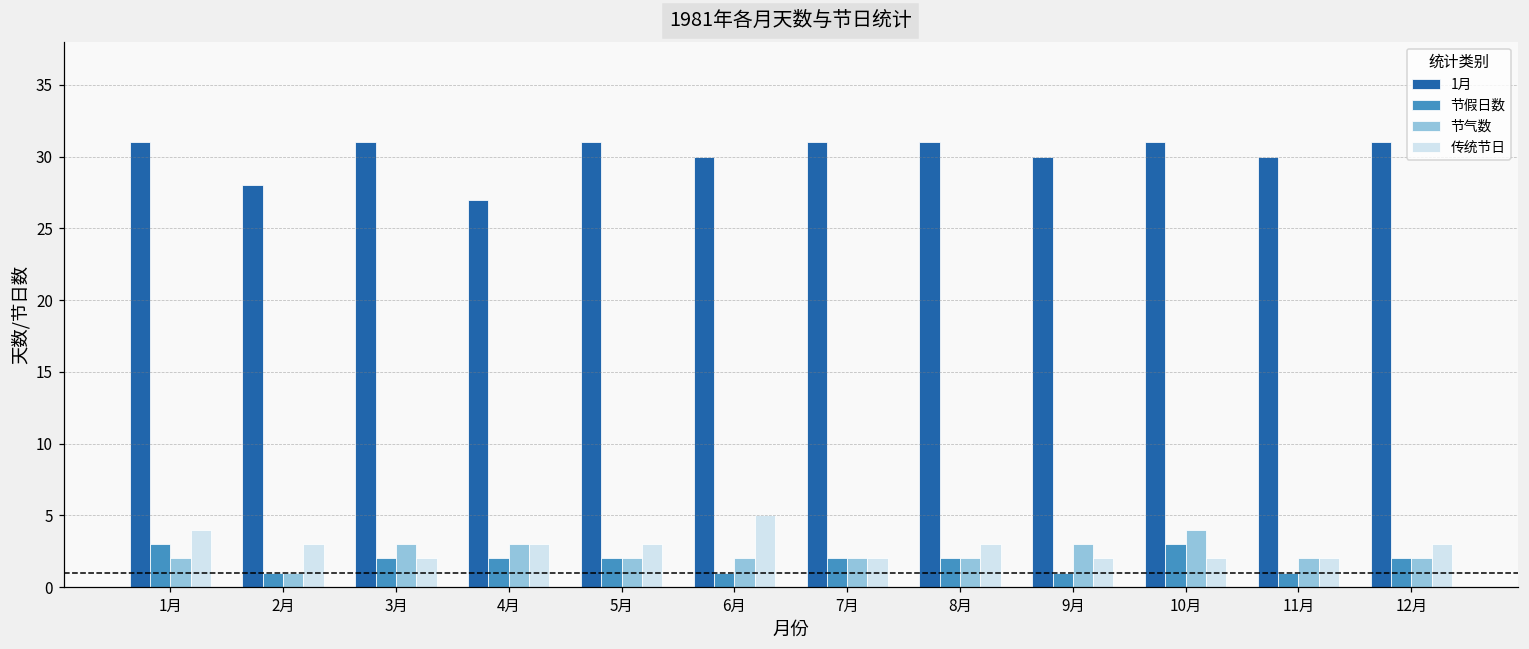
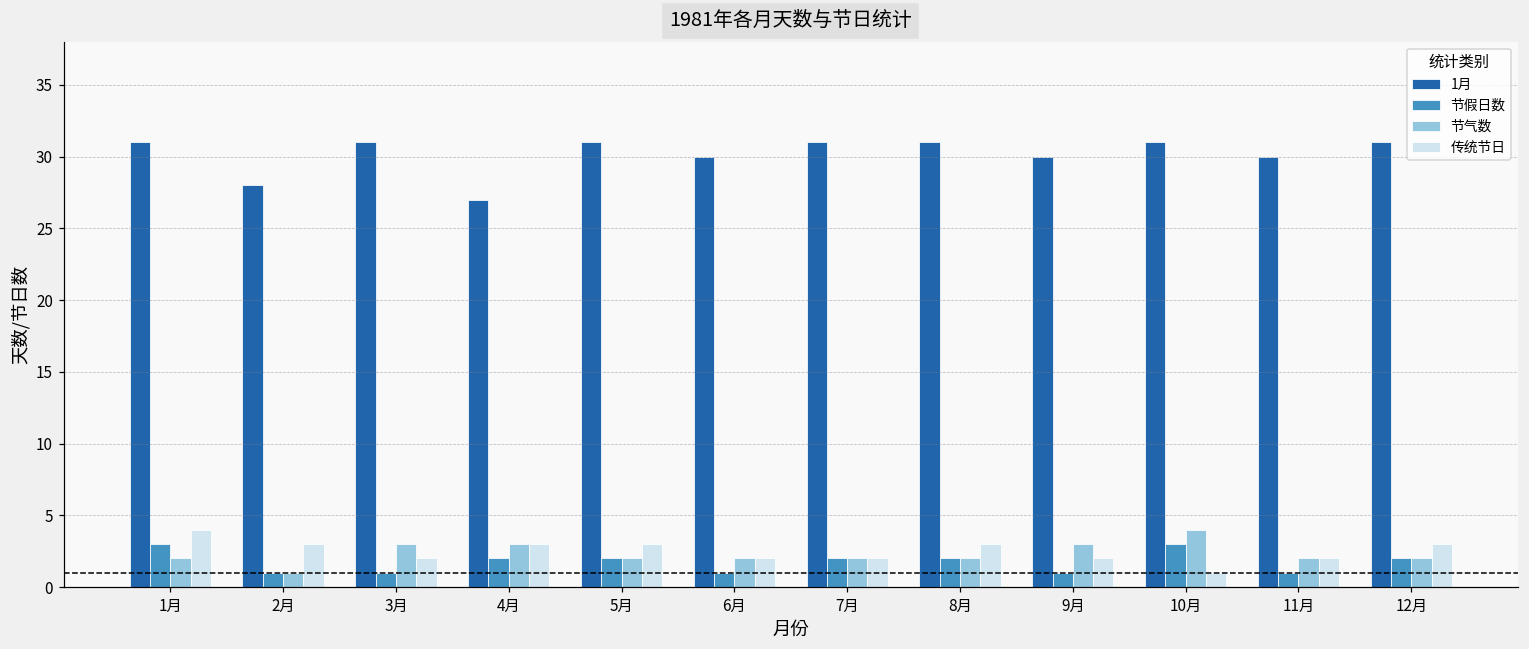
节假日数, 3月: 2 -> 1
传统节日, 6月: 5 -> 2
传统节日, 10月: 2 -> 1
